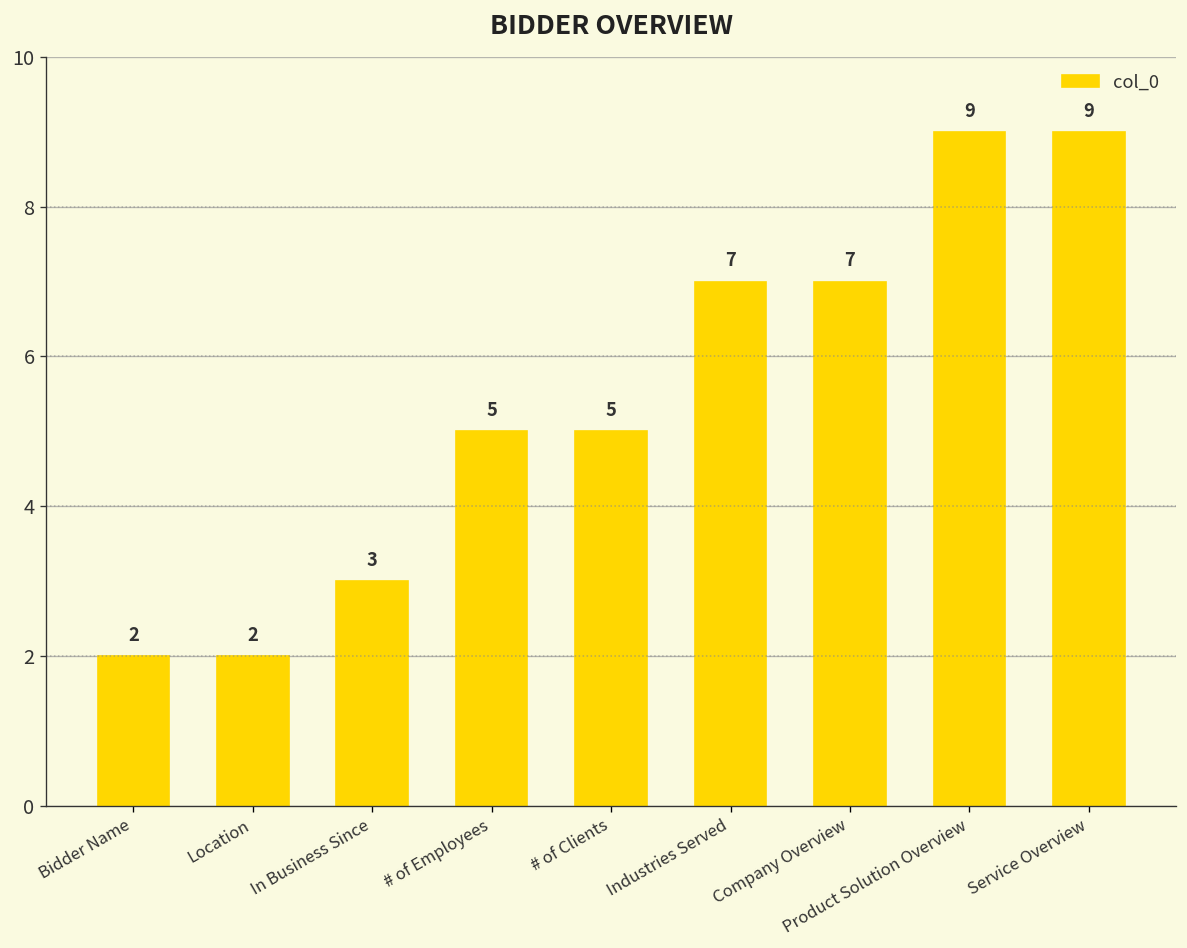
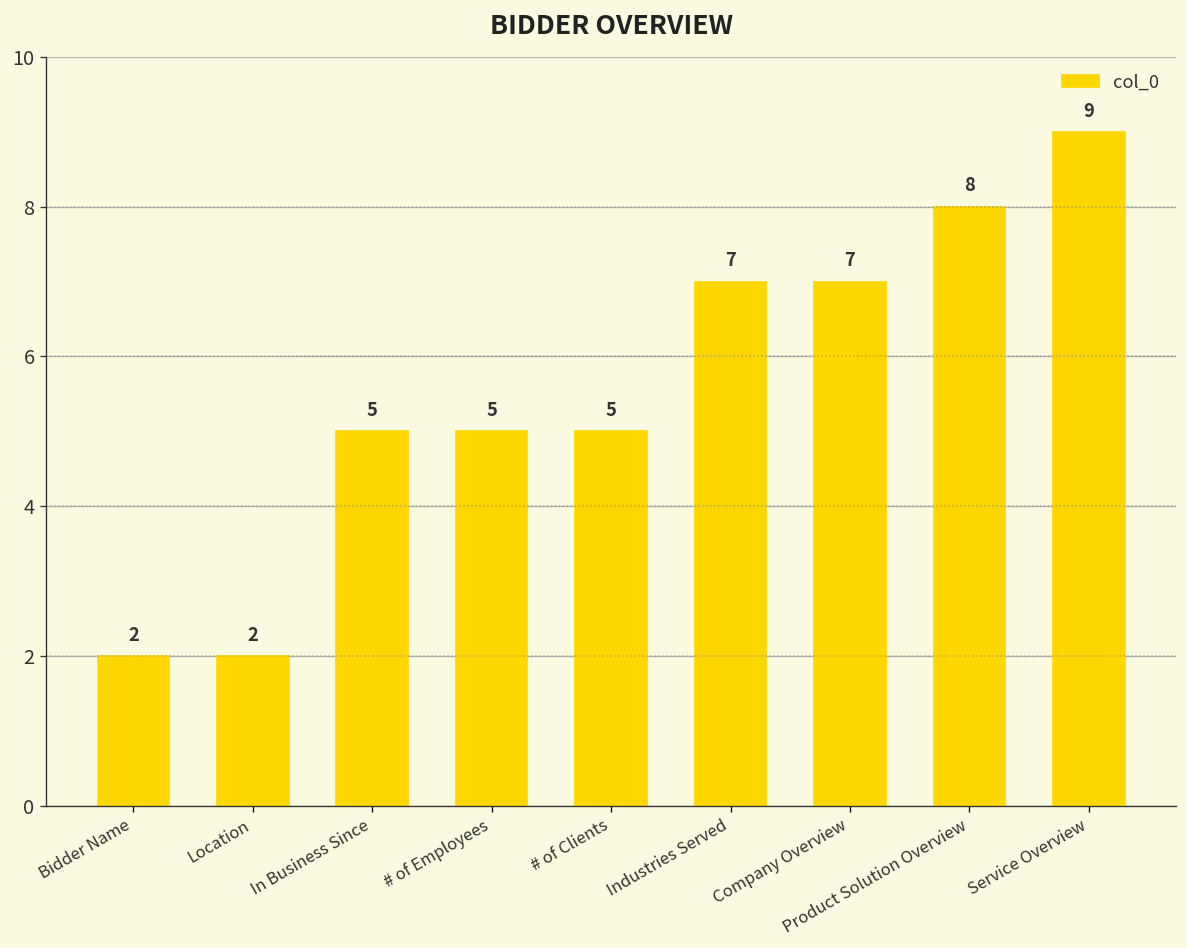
In Business Since: 3 -> 5
Product Solution Overview: 9 -> 8
